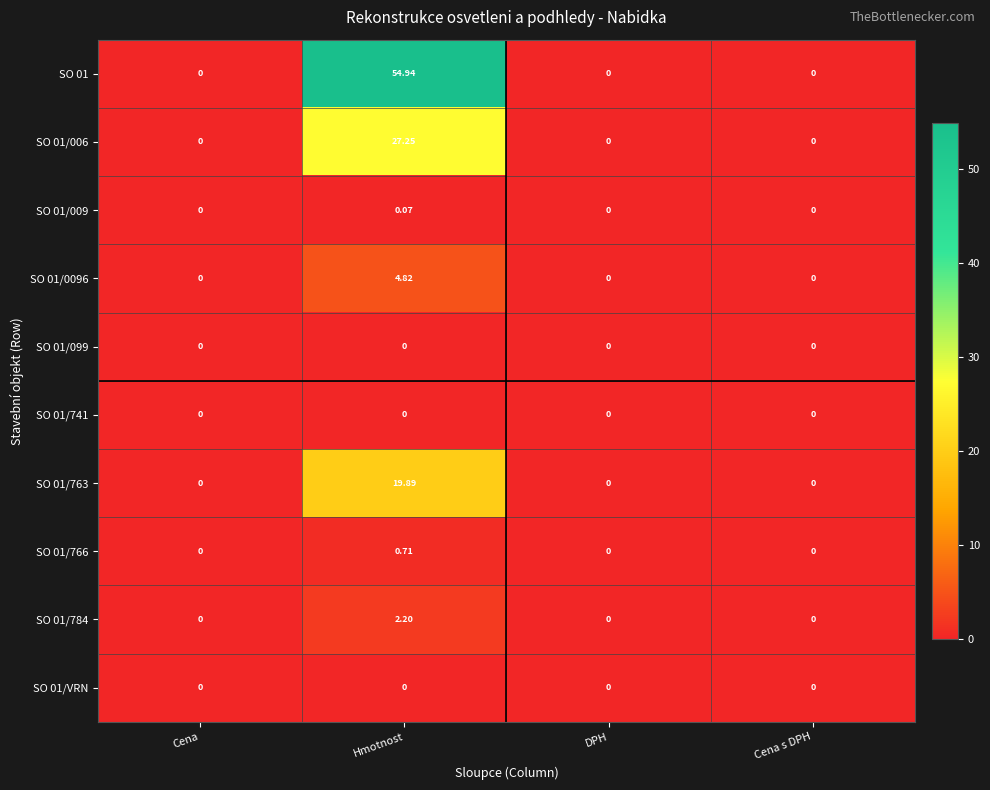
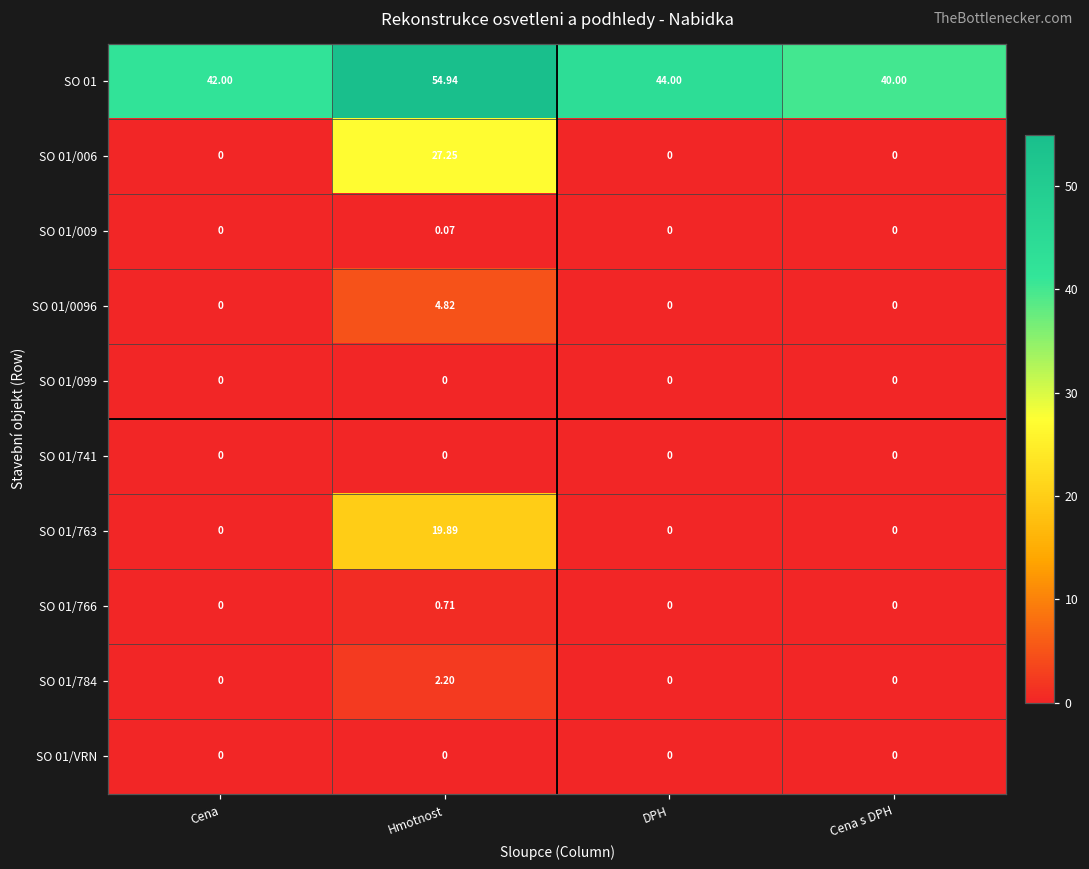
SO 01, Cena: 0 -> 42.00
SO 01, DPH: 0 -> 44.00
SO 01, Cena s DPH: 0 -> 40.00
